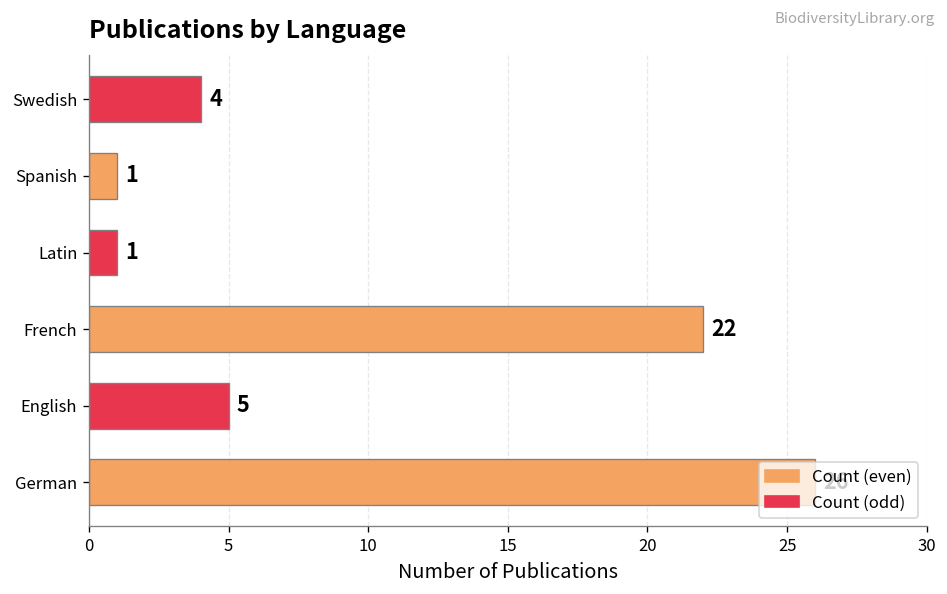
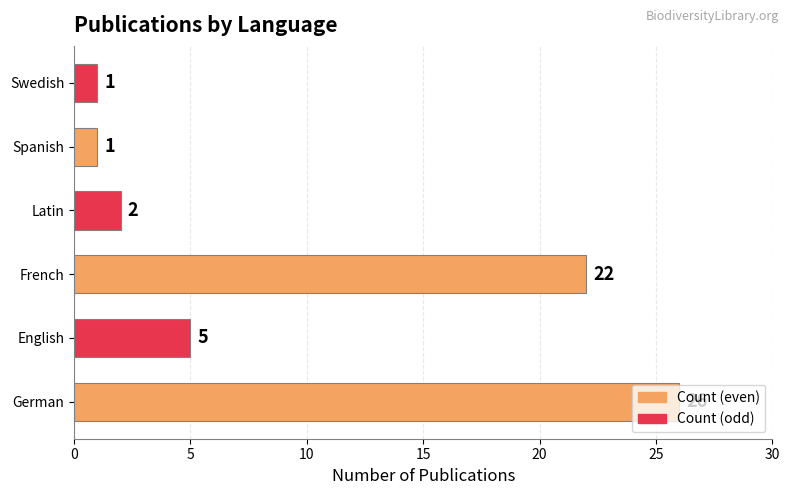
Swedish: 4 -> 1
Latin: 1 -> 2
